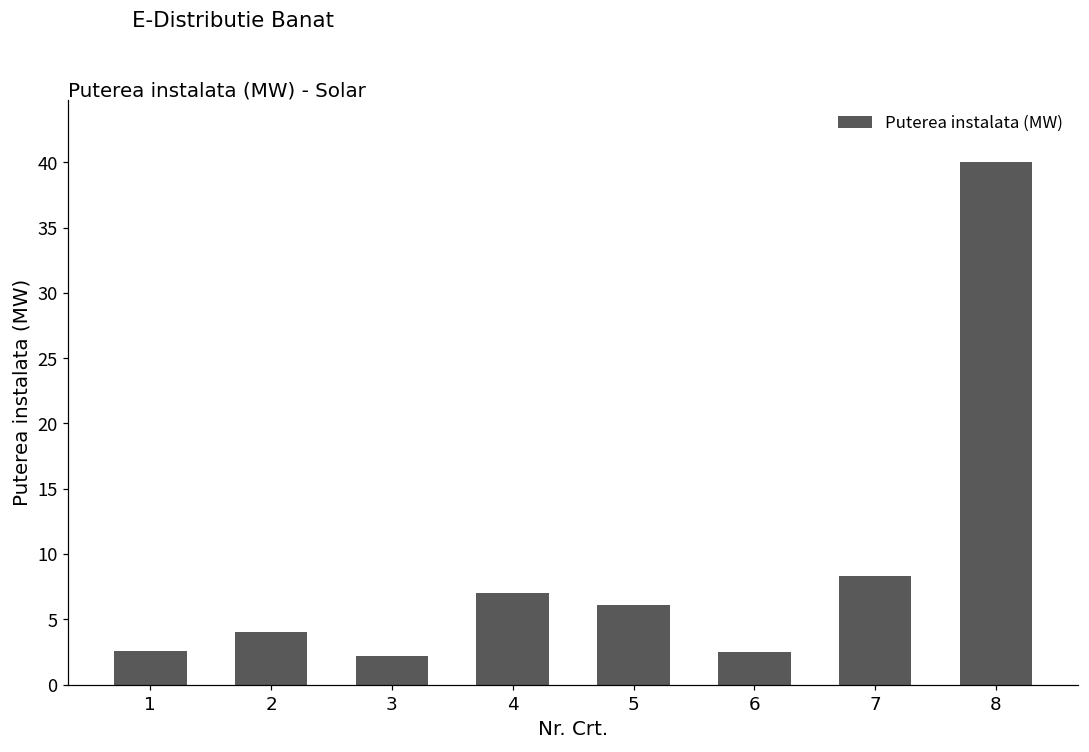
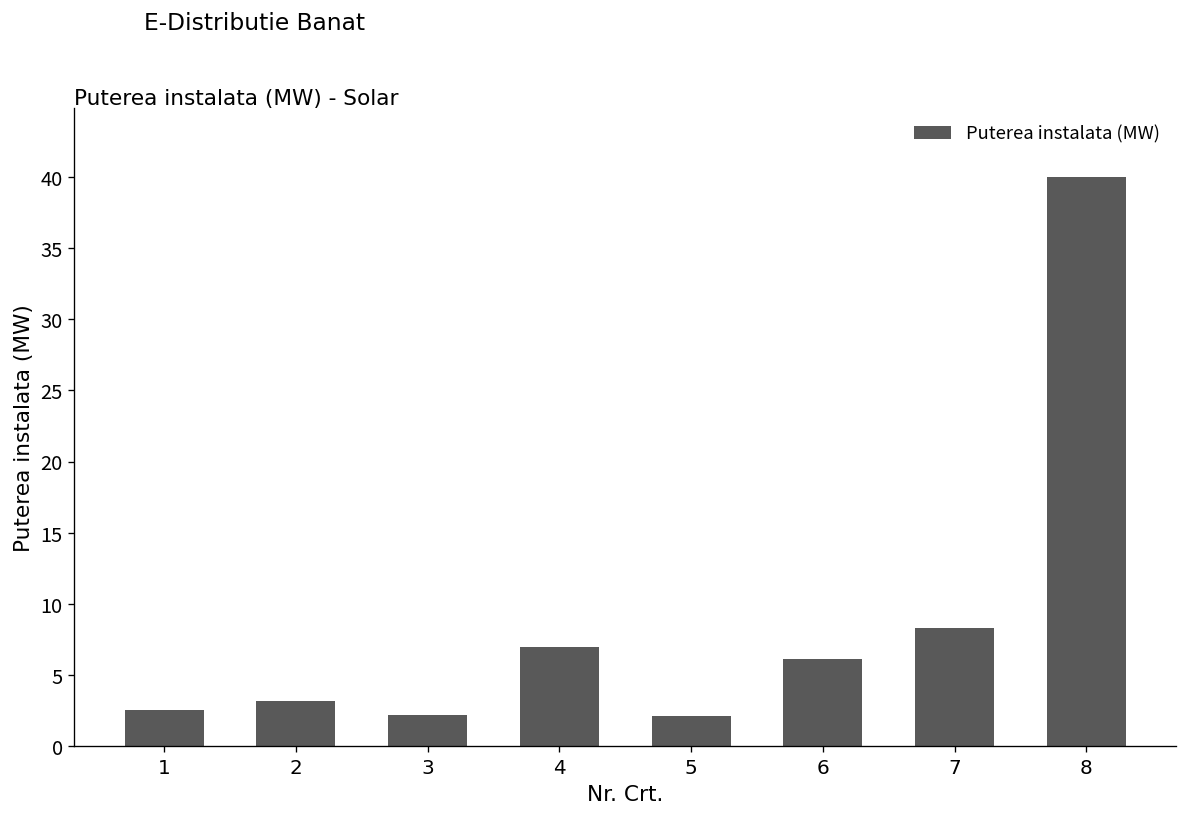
2: 4.0 -> 3.2
5: 6.1 -> 2.2
6: 2.5 -> 6.1
